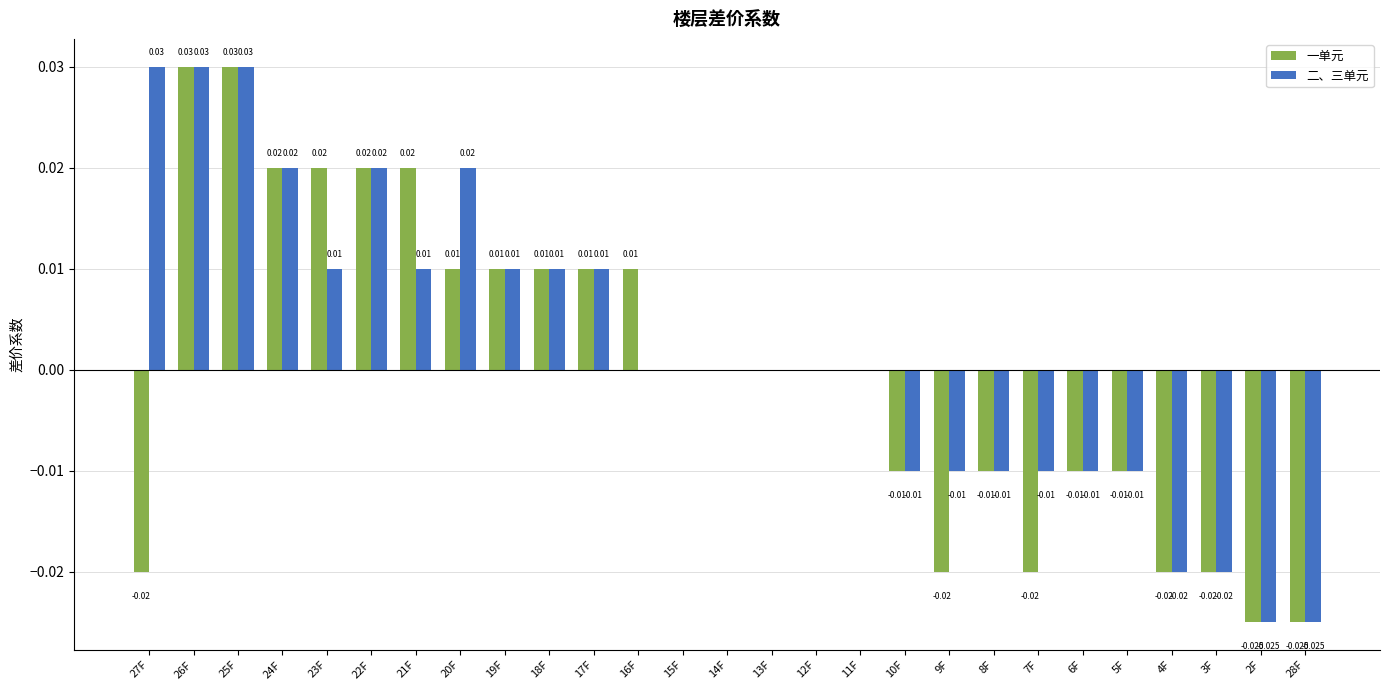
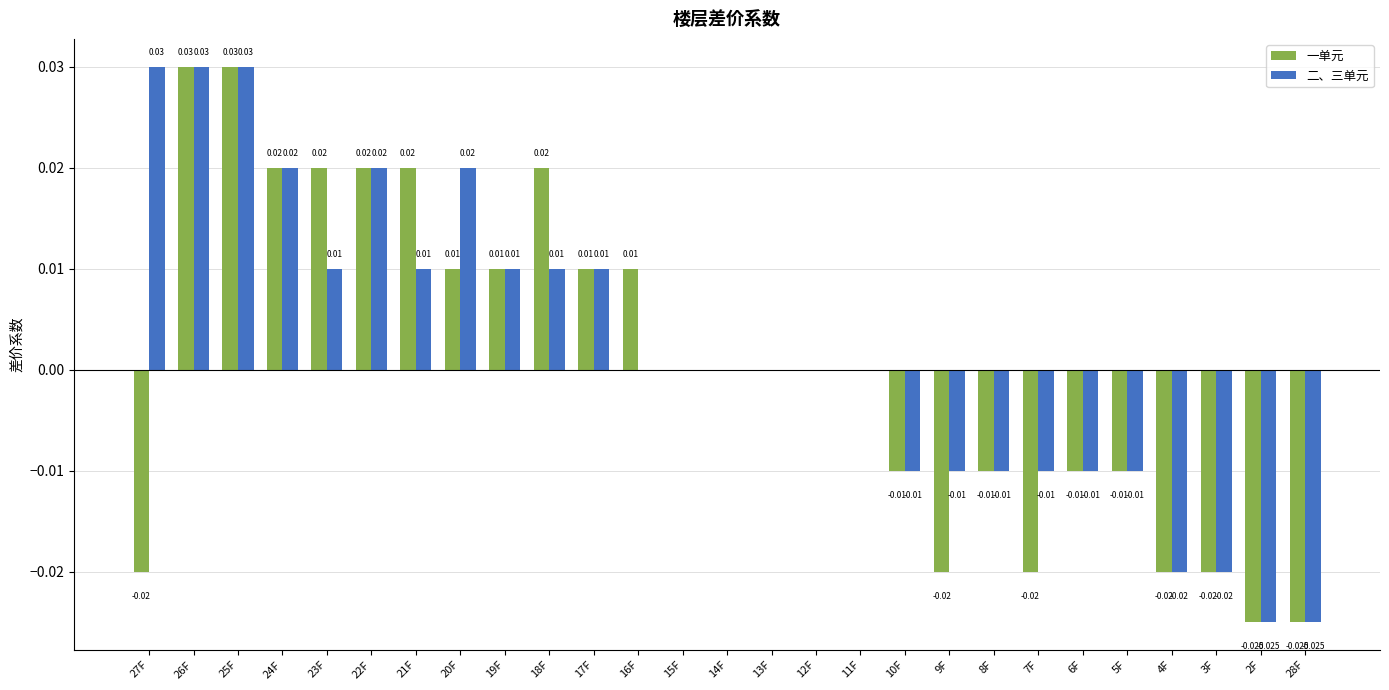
一单元, 18F: 0.01 -> 0.02
